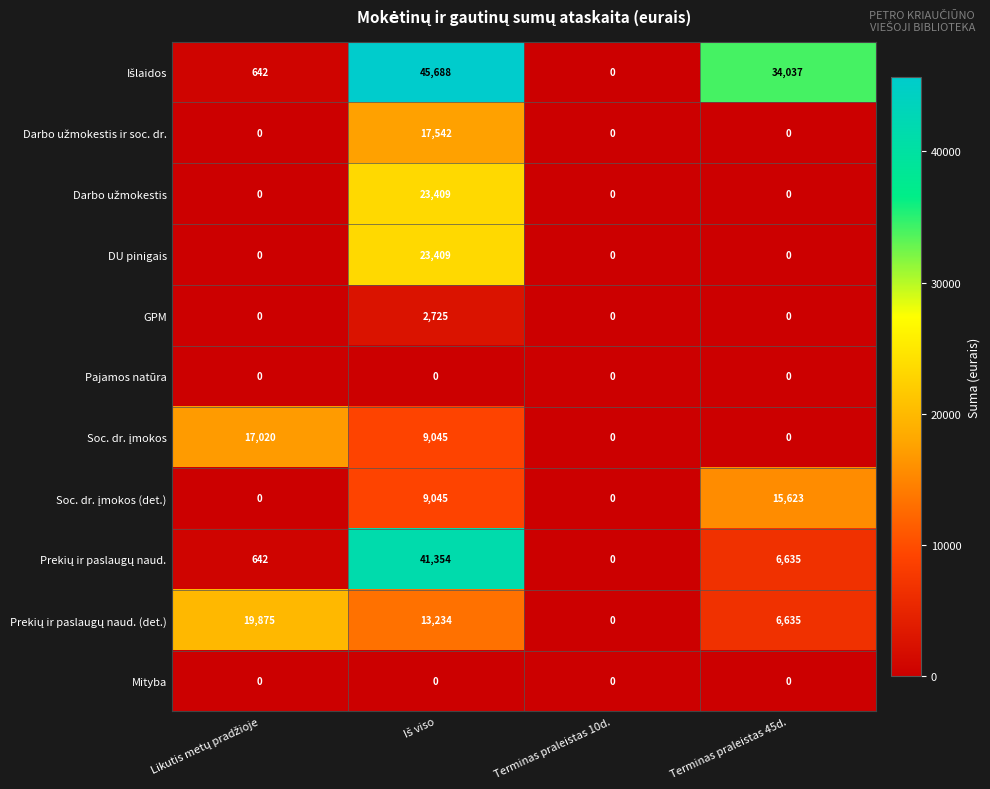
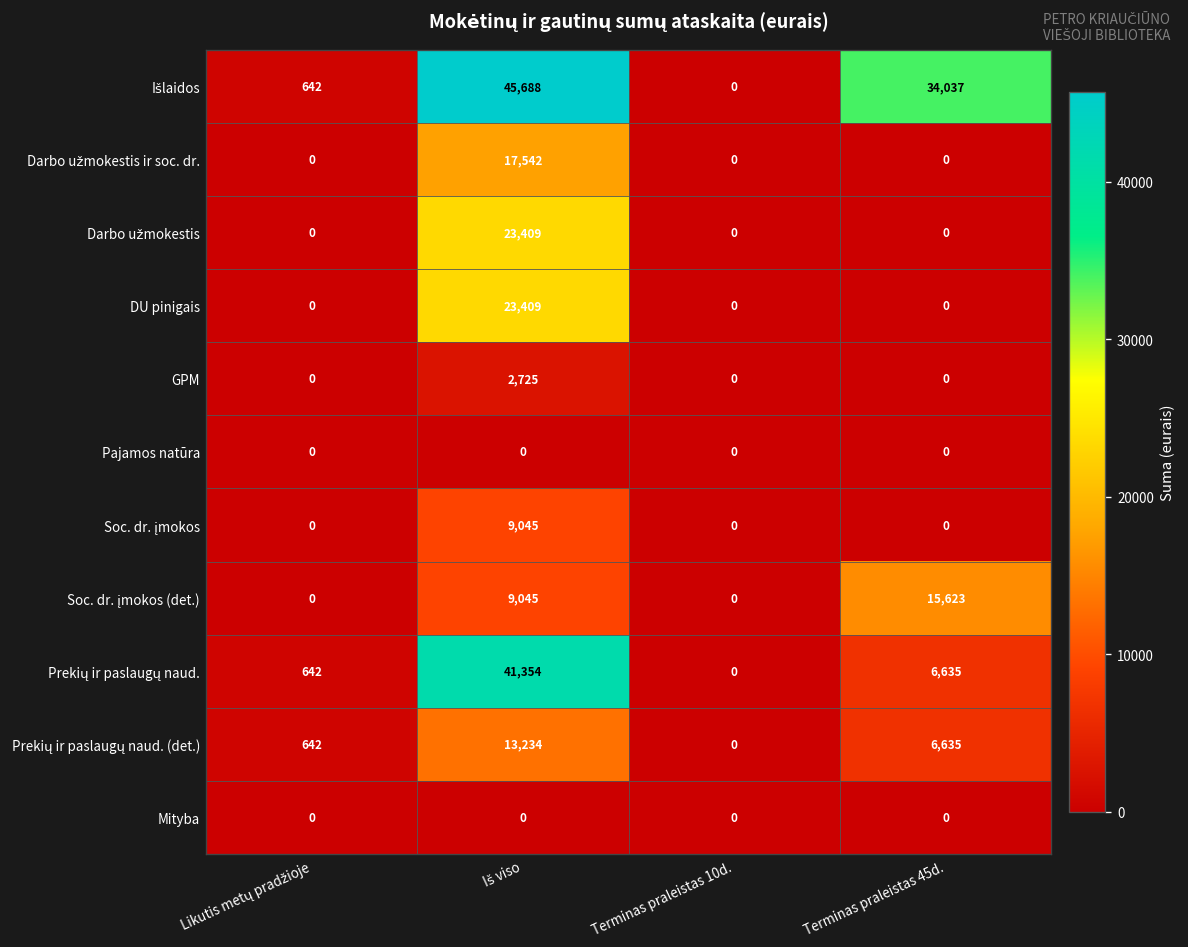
Soc. dr. įmokos, Likutis metų pradžioje: 17,020 -> 0
Prekių ir paslaugų naud. (det.), Likutis metų pradžioje: 19,875 -> 642
